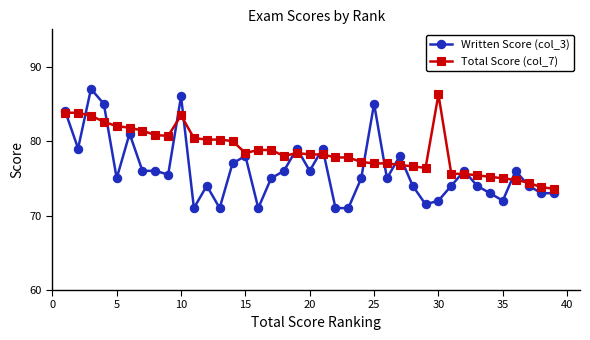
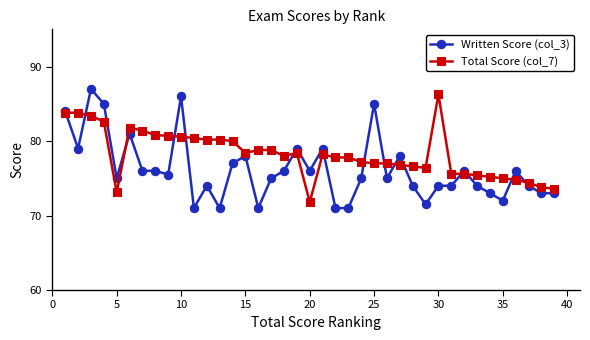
Total Score (col_7), 5: 82 -> 73
Total Score (col_7), 10: 83 -> 81
Total Score (col_7), 20: 78 -> 72
Written Score (col_3), 30: 72 -> 74
